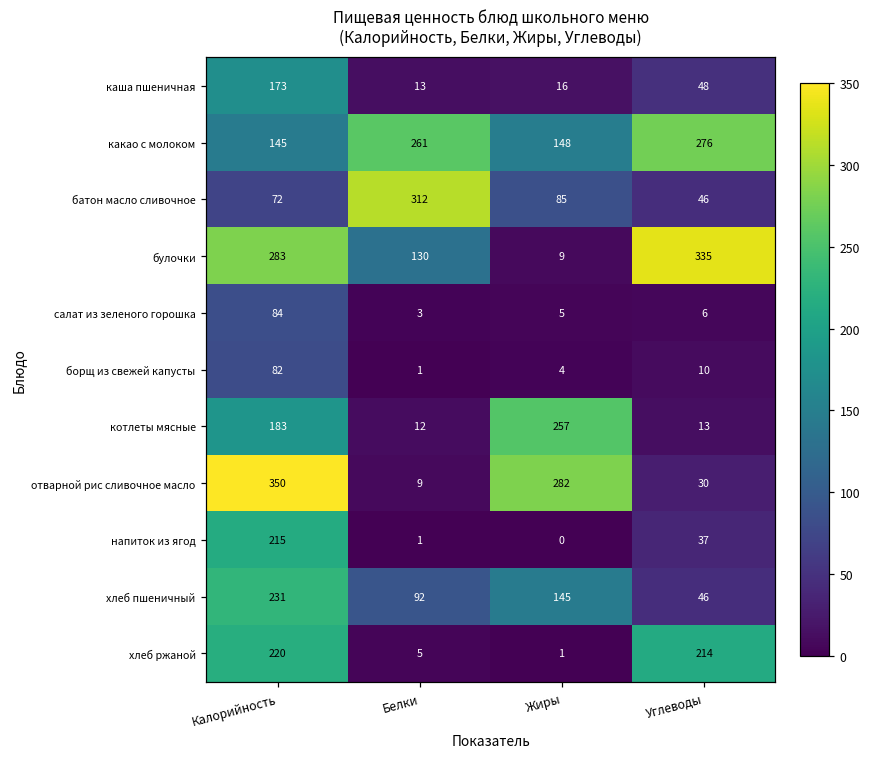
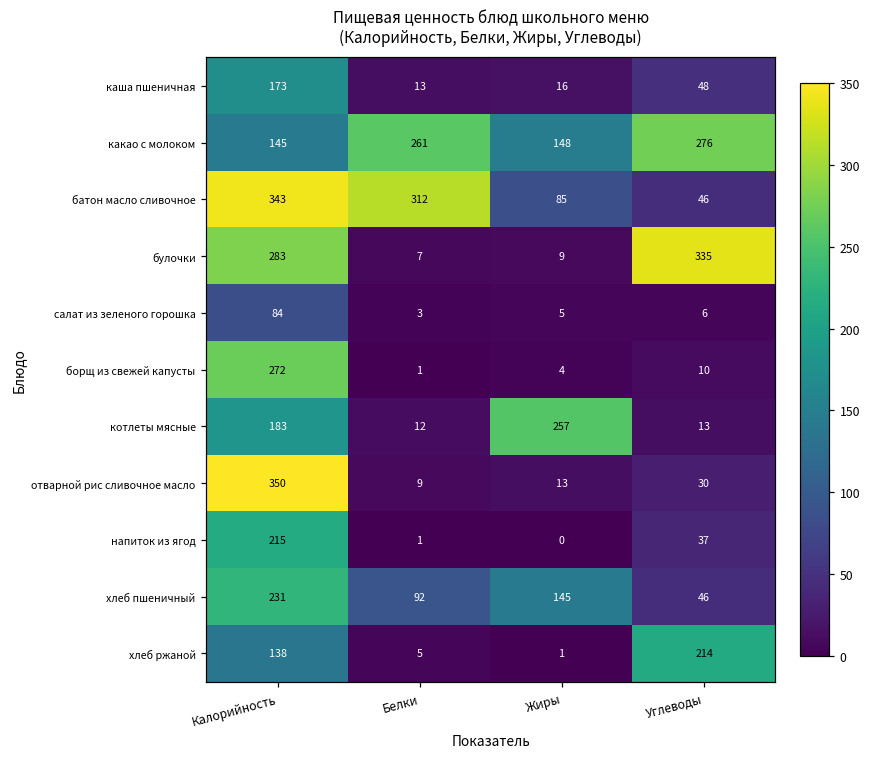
батон масло сливочное, Калорийность: 72 -> 343
булочки, Белки: 130 -> 7
борщ из свежей капусты, Калорийность: 82 -> 272
отварной рис сливочное масло, Жиры: 282 -> 13
хлеб ржаной, Калорийность: 220 -> 138
